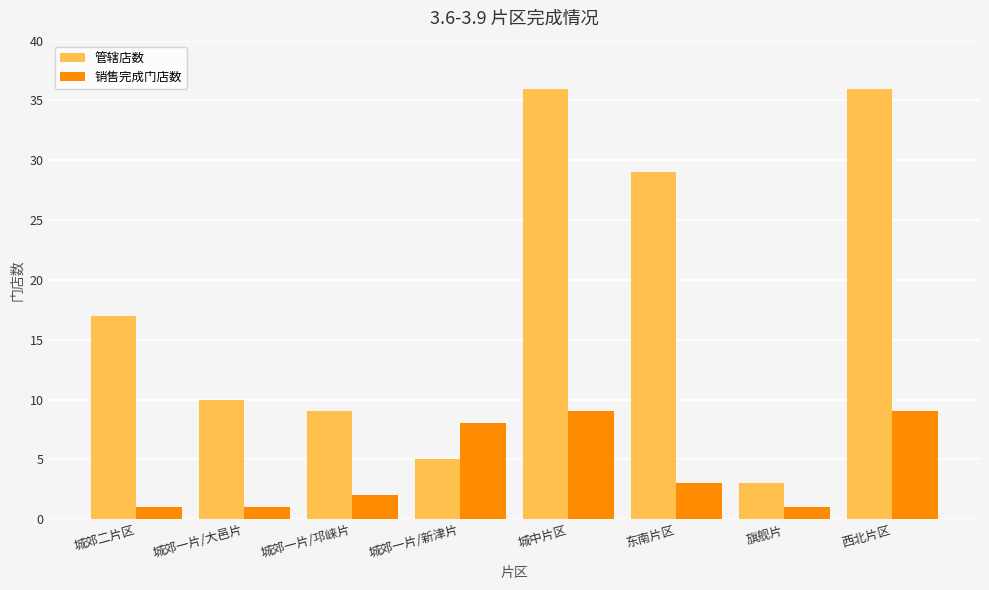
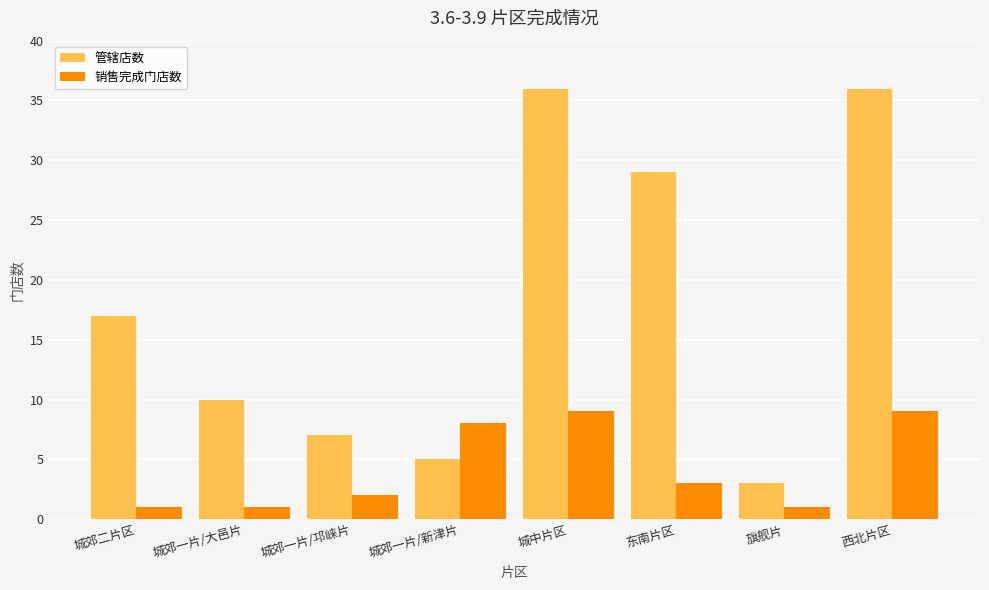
管辖店数, 城郊一片/邛崃片: 9 -> 7
